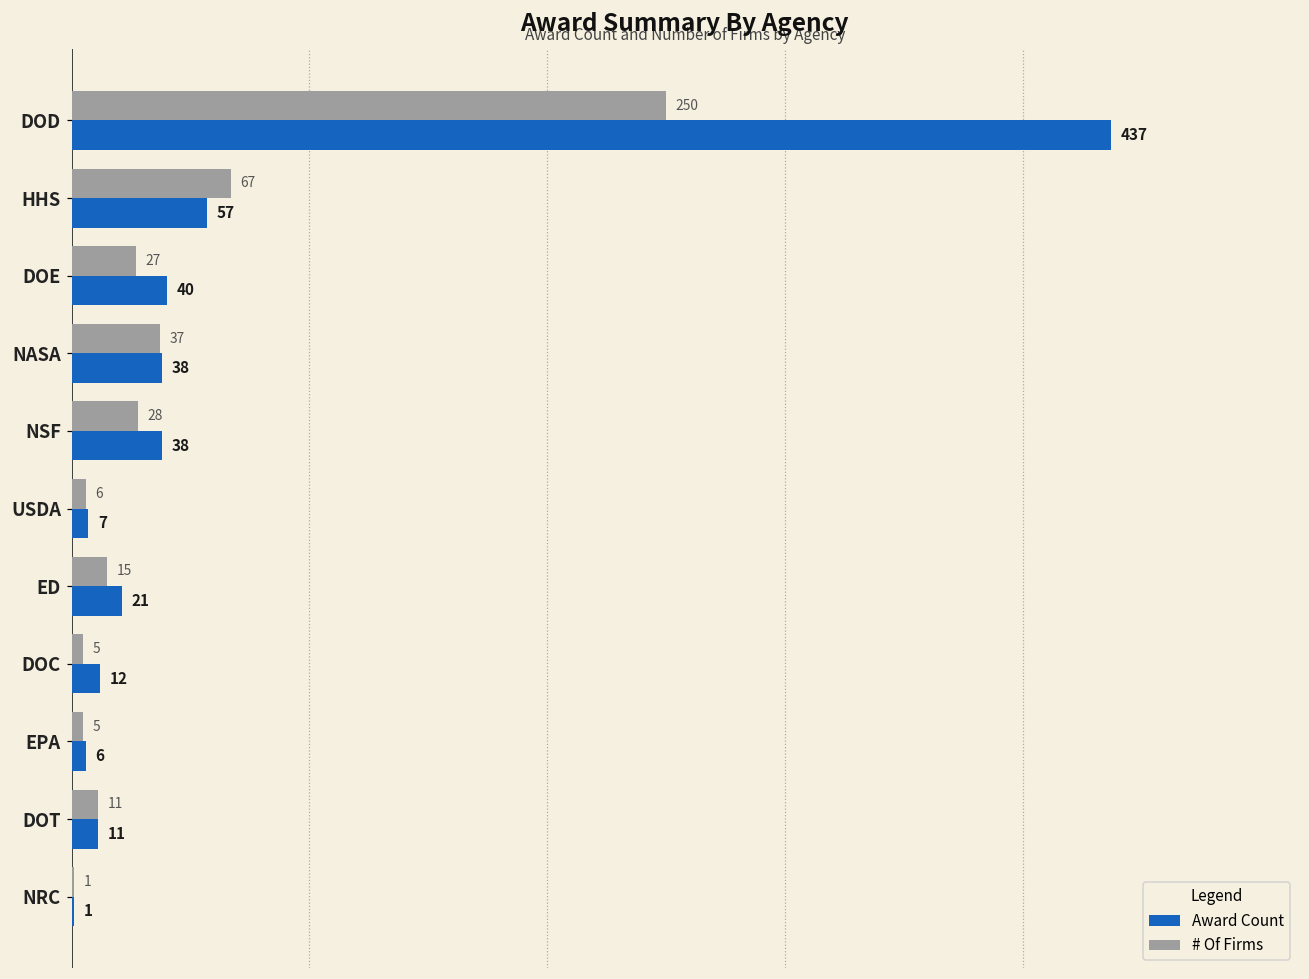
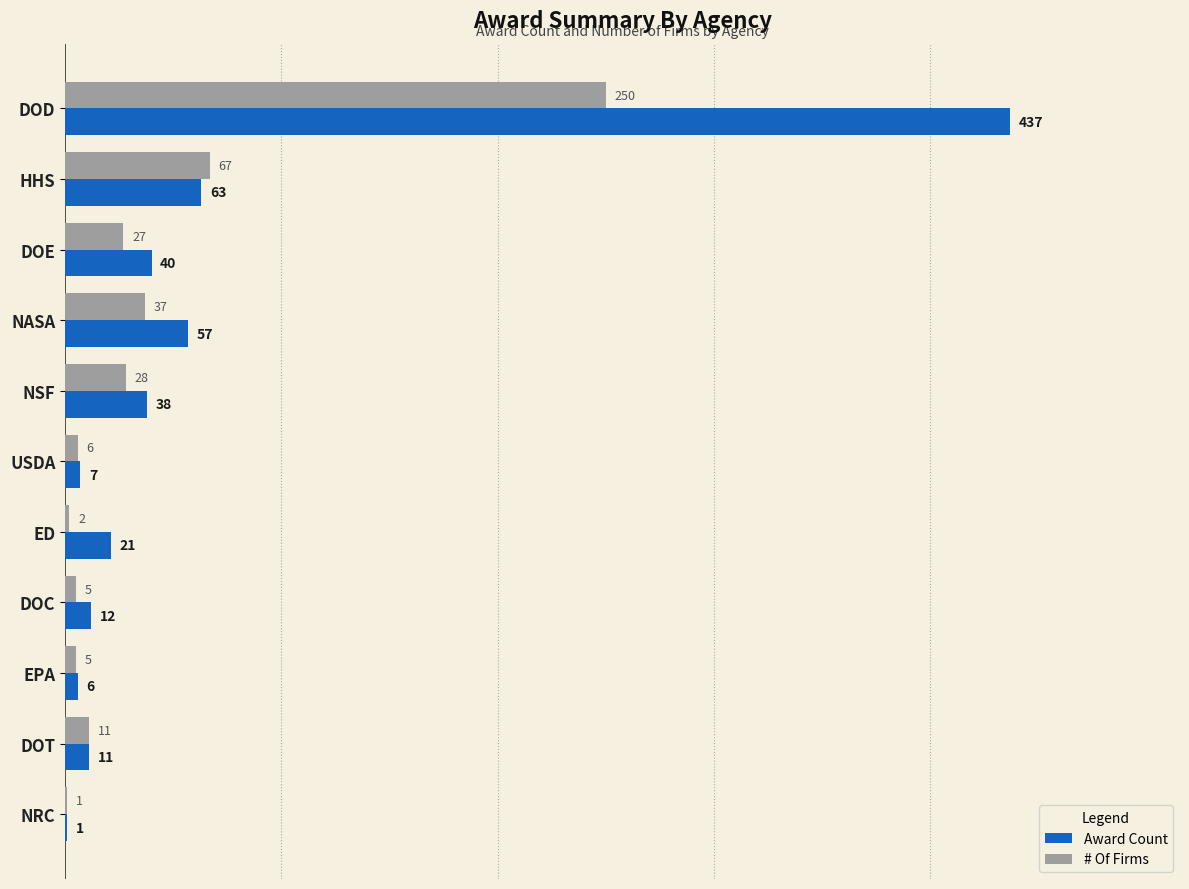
Award Count, HHS: 57 -> 63
Award Count, NASA: 38 -> 57
# Of Firms, ED: 15 -> 2
